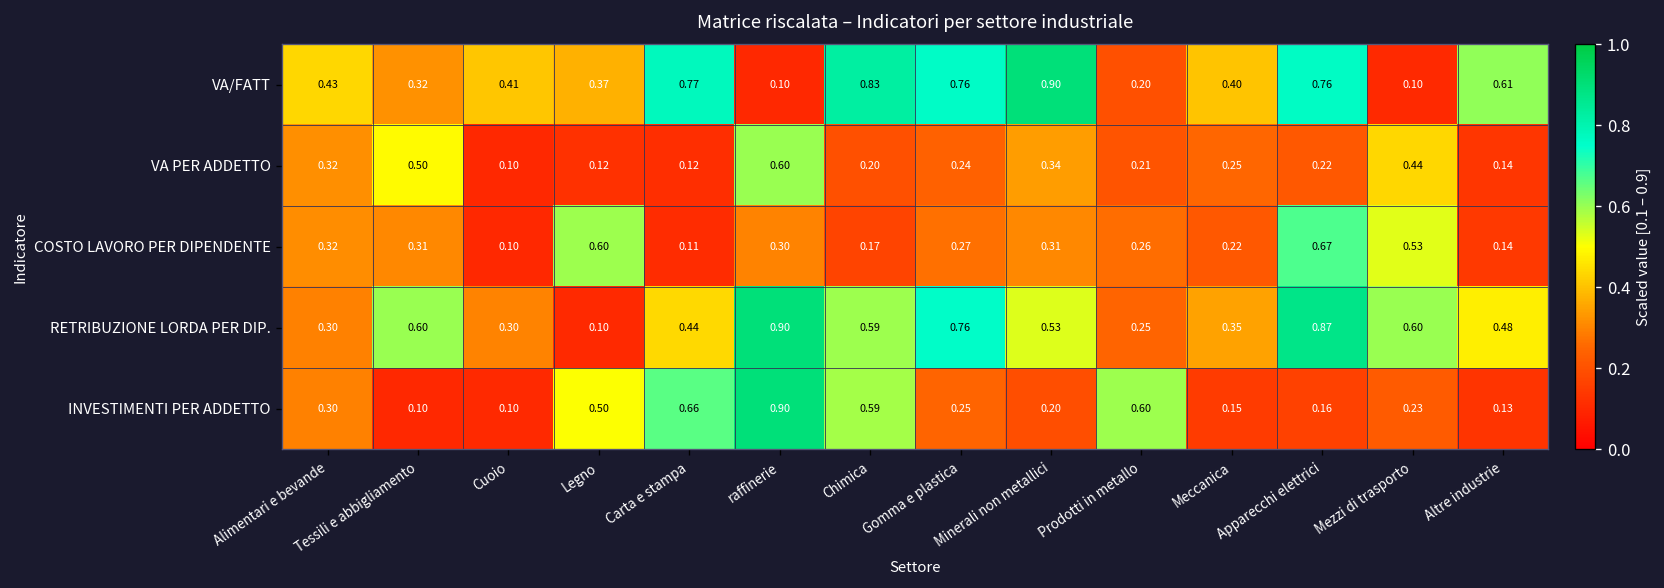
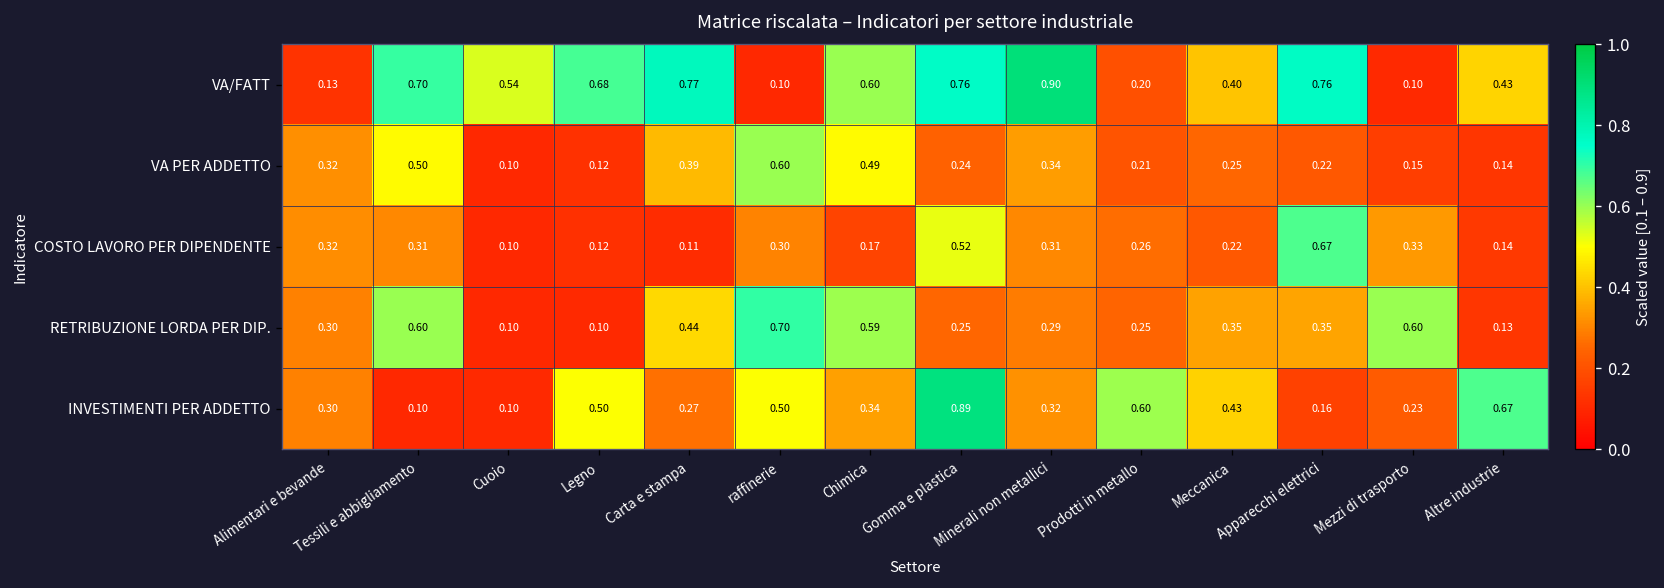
VA/FATT, Alimentari e bevande: 0.43 -> 0.13
VA/FATT, Tessili e abbigliamento: 0.32 -> 0.70
VA/FATT, Cuoio: 0.41 -> 0.54
VA/FATT, Legno: 0.37 -> 0.68
VA/FATT, Chimica: 0.83 -> 0.60
VA/FATT, Altre industrie: 0.61 -> 0.43
VA PER ADDETTO, Carta e stampa: 0.12 -> 0.39
VA PER ADDETTO, Chimica: 0.20 -> 0.49
VA PER ADDETTO, Mezzi di trasporto: 0.44 -> 0.15
COSTO LAVORO PER DIPENDENTE, Legno: 0.60 -> 0.12
COSTO LAVORO PER DIPENDENTE, Gomma e plastica: 0.27 -> 0.52
COSTO LAVORO PER DIPENDENTE, Mezzi di trasporto: 0.53 -> 0.33
RETRIBUZIONE LORDA PER DIP., Cuoio: 0.30 -> 0.10
RETRIBUZIONE LORDA PER DIP., raffinerie: 0.90 -> 0.70
RETRIBUZIONE LORDA PER DIP., Gomma e plastica: 0.76 -> 0.25
RETRIBUZIONE LORDA PER DIP., Minerali non metallici: 0.53 -> 0.29
RETRIBUZIONE LORDA PER DIP., Apparecchi elettrici: 0.87 -> 0.35
RETRIBUZIONE LORDA PER DIP., Altre industrie: 0.48 -> 0.13
INVESTIMENTI PER ADDETTO, Carta e stampa: 0.66 -> 0.27
INVESTIMENTI PER ADDETTO, raffinerie: 0.90 -> 0.50
INVESTIMENTI PER ADDETTO, Chimica: 0.59 -> 0.34
INVESTIMENTI PER ADDETTO, Gomma e plastica: 0.25 -> 0.89
INVESTIMENTI PER ADDETTO, Minerali non metallici: 0.20 -> 0.32
INVESTIMENTI PER ADDETTO, Meccanica: 0.15 -> 0.43
INVESTIMENTI PER ADDETTO, Altre industrie: 0.13 -> 0.67
